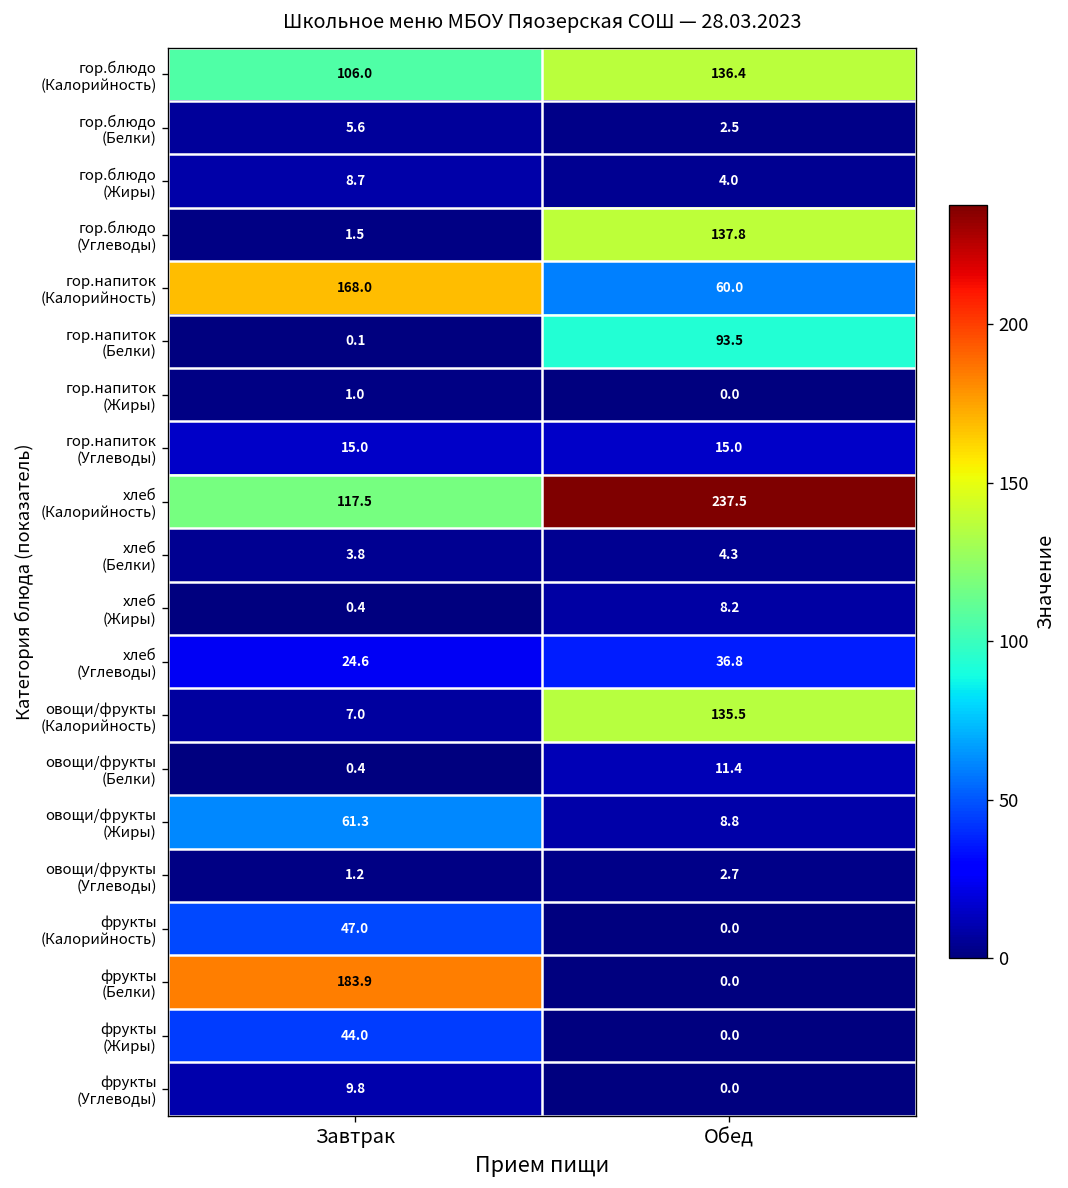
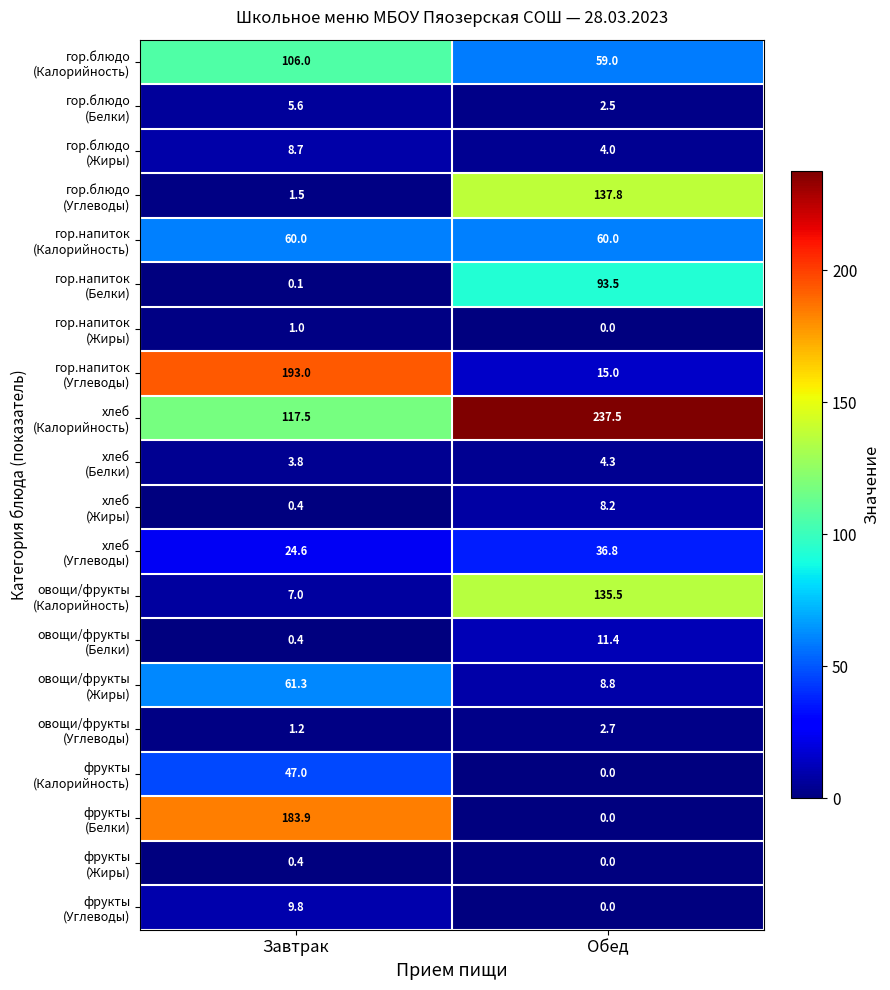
гор.блюдо (Калорийность), Обед: 136.4 -> 59.0
гор.напиток (Калорийность), Завтрак: 168.0 -> 60.0
гор.напиток (Углеводы), Завтрак: 15.0 -> 193.0
фрукты (Жиры), Завтрак: 44.0 -> 0.4
